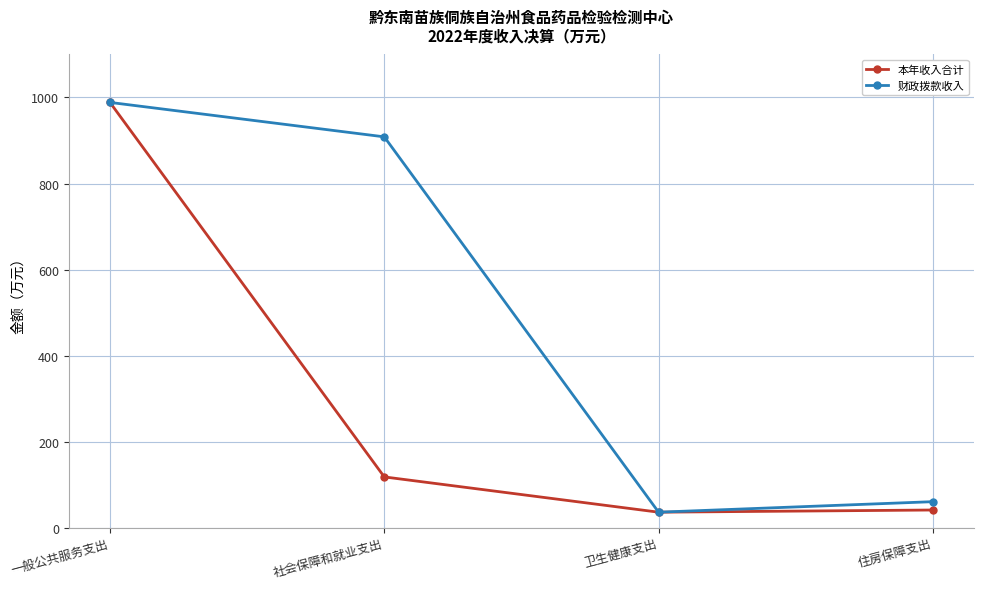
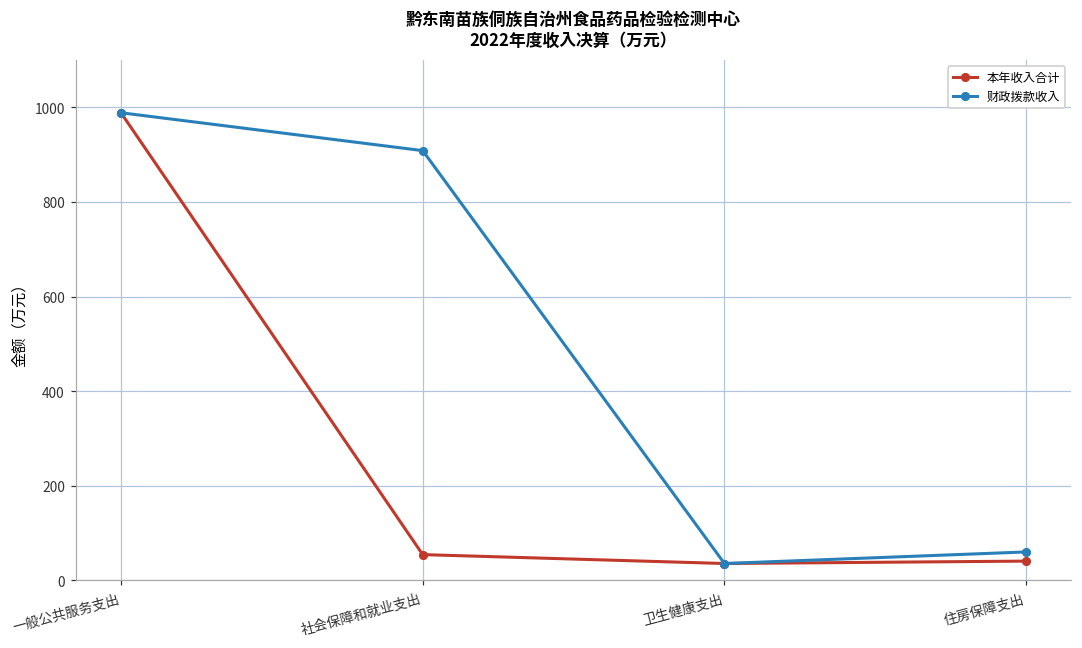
本年收入合计, 社会保障和就业支出: 120 -> 50
